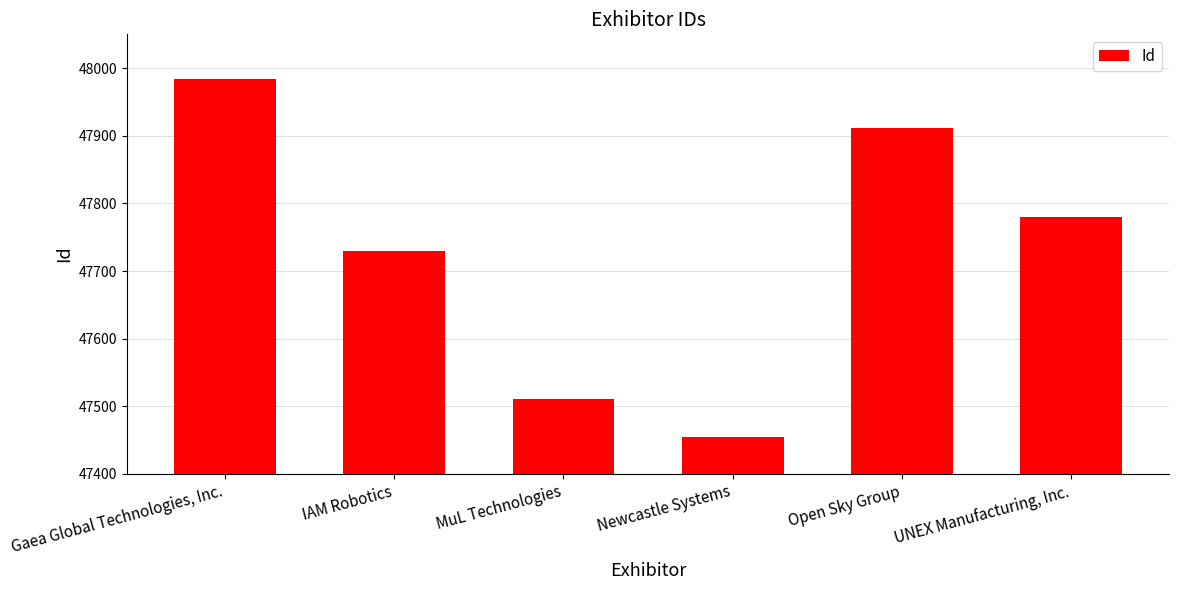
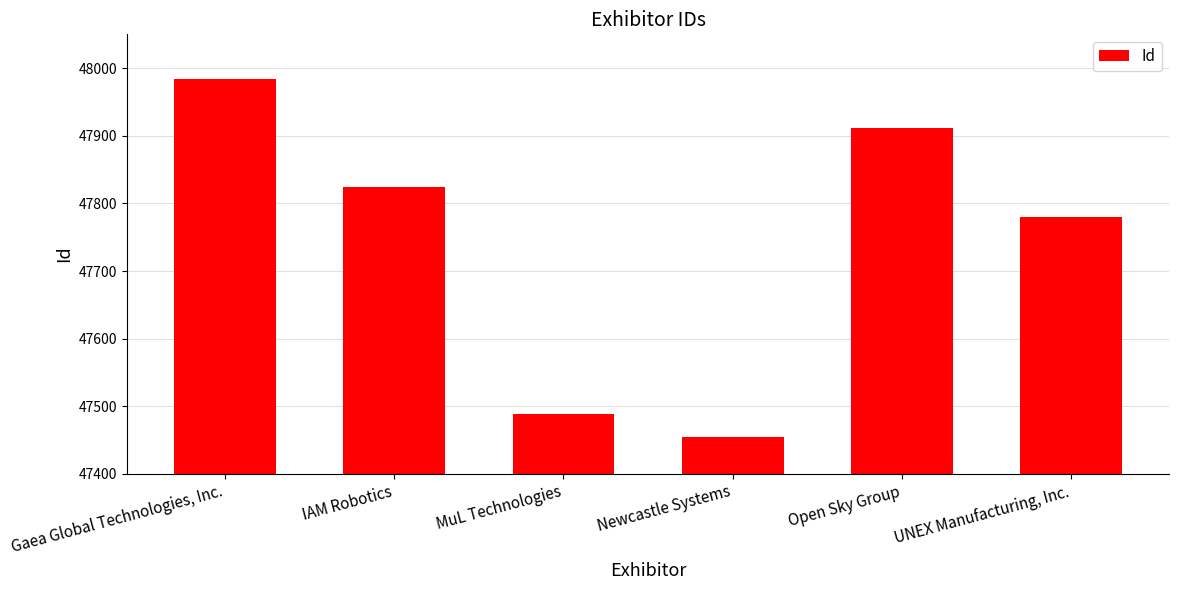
IAM Robotics: 47730 -> 47820
MuL Technologies: 47510 -> 47490
